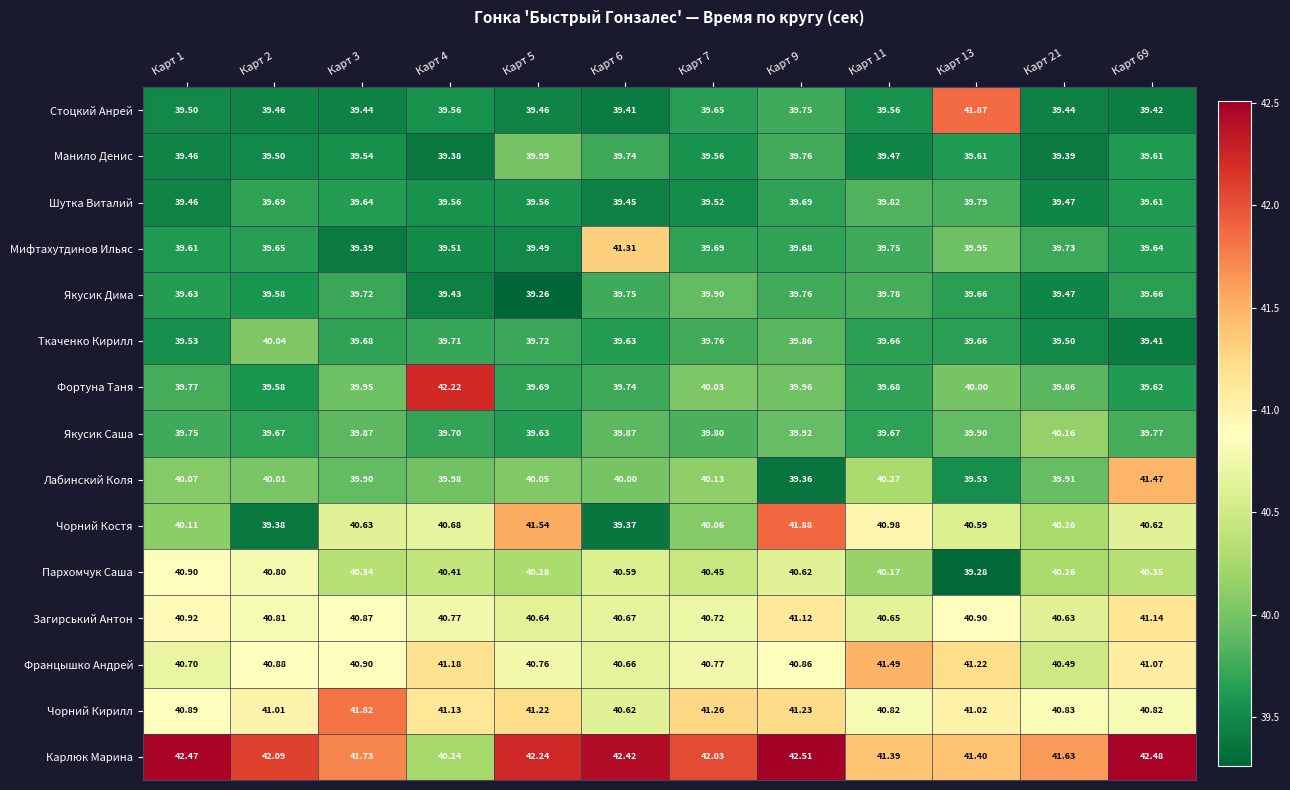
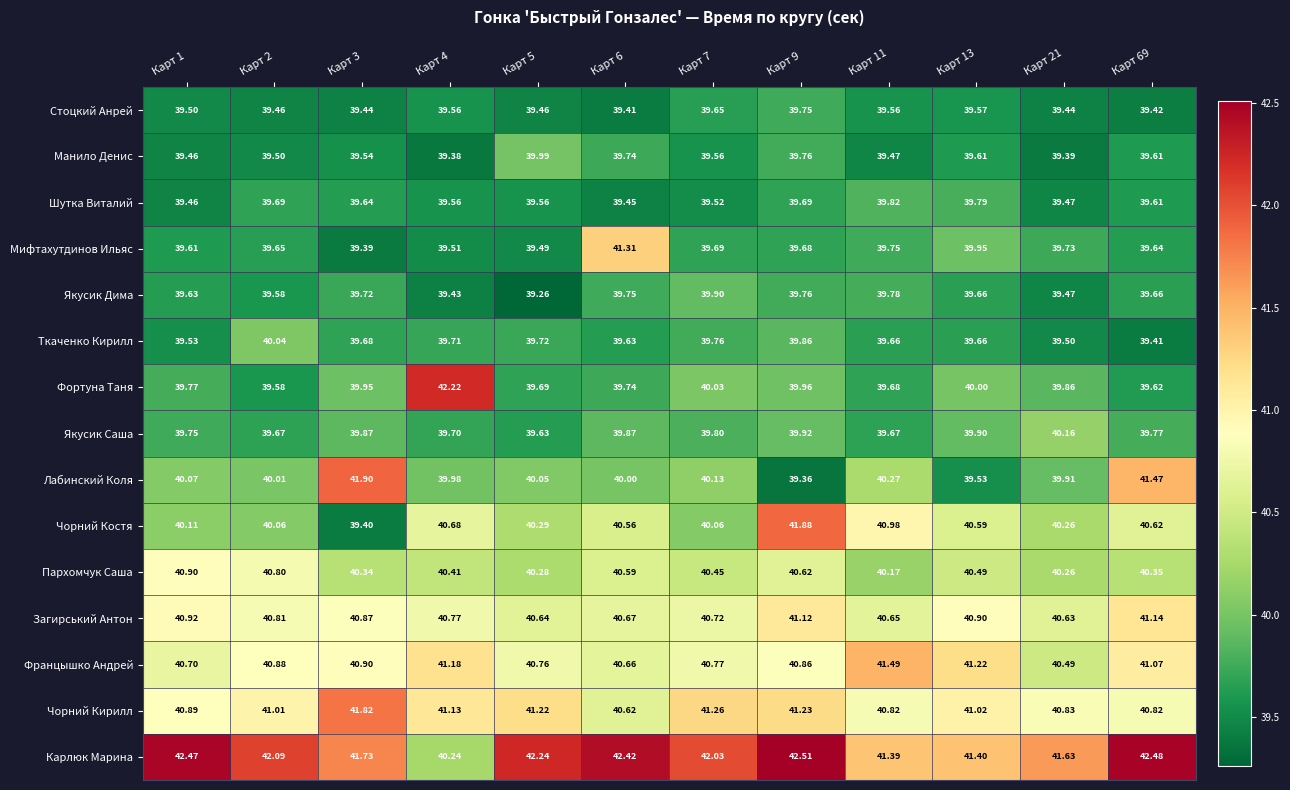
Стоцкий Анрей, Карт 13: 41.87 -> 39.57
Лабинский Коля, Карт 3: 39.90 -> 41.90
Чорний Костя, Карт 2: 39.38 -> 40.06
Чорний Костя, Карт 3: 40.63 -> 39.40
Чорний Костя, Карт 5: 41.54 -> 40.29
Чорний Костя, Карт 6: 39.37 -> 40.56
Пархомчук Саша, Карт 13: 39.28 -> 40.49
